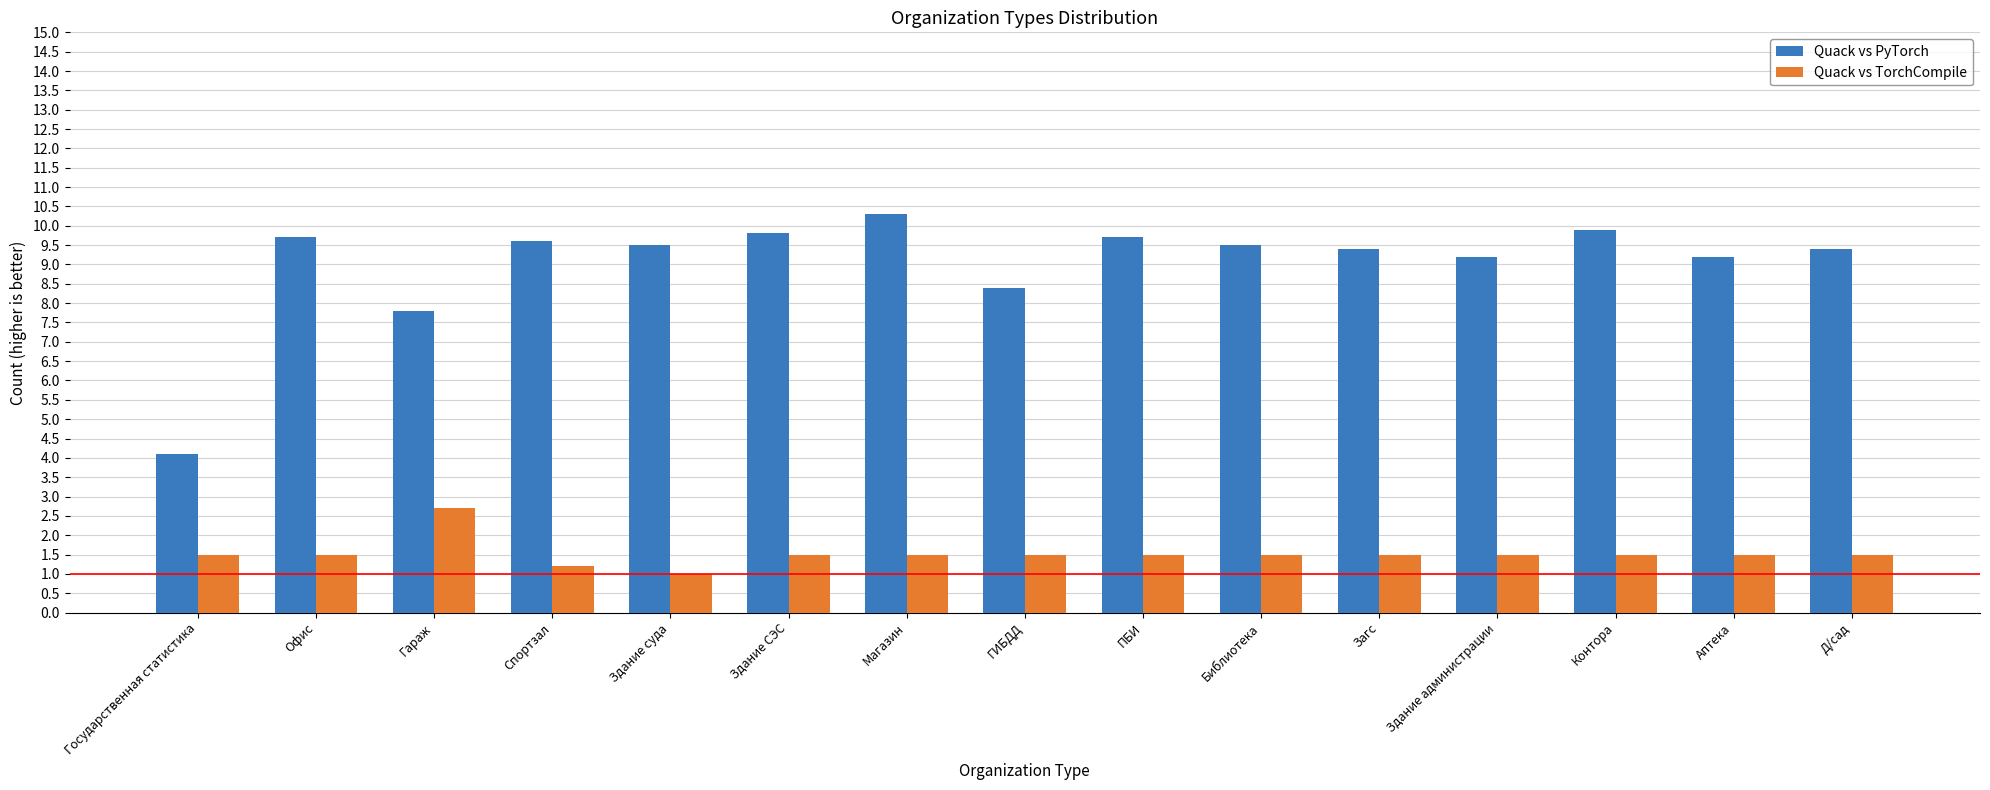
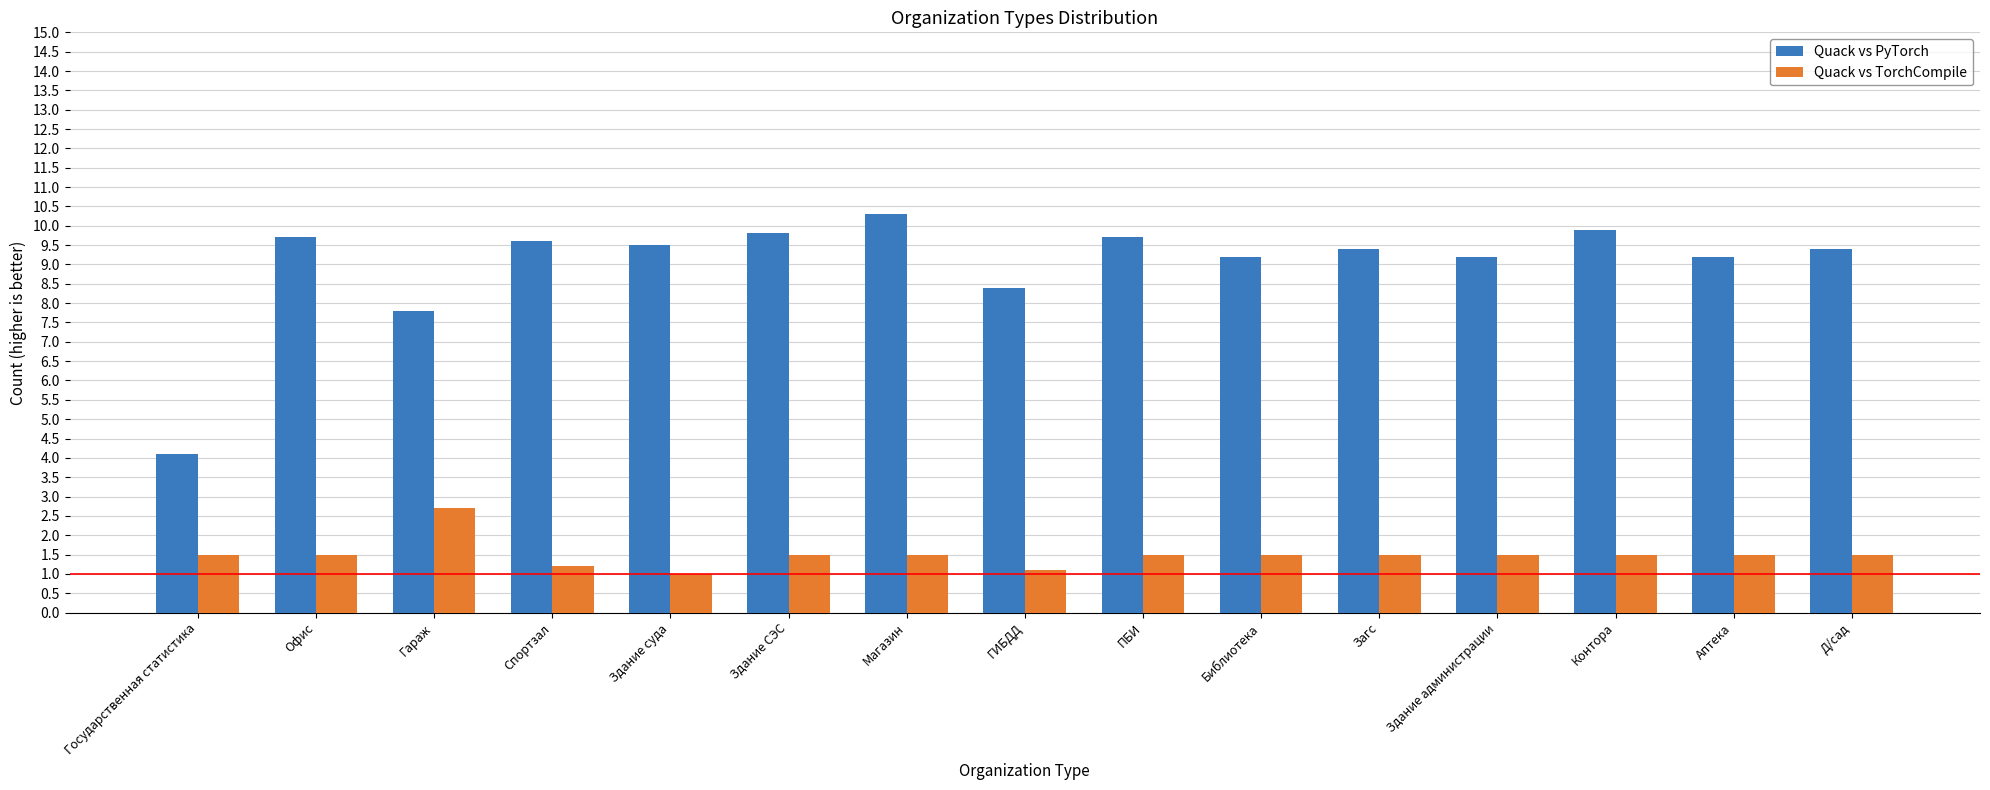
Quack vs TorchCompile, ГИБДД: 1.5 -> 1.1
Quack vs PyTorch, Библиотека: 9.5 -> 9.2
